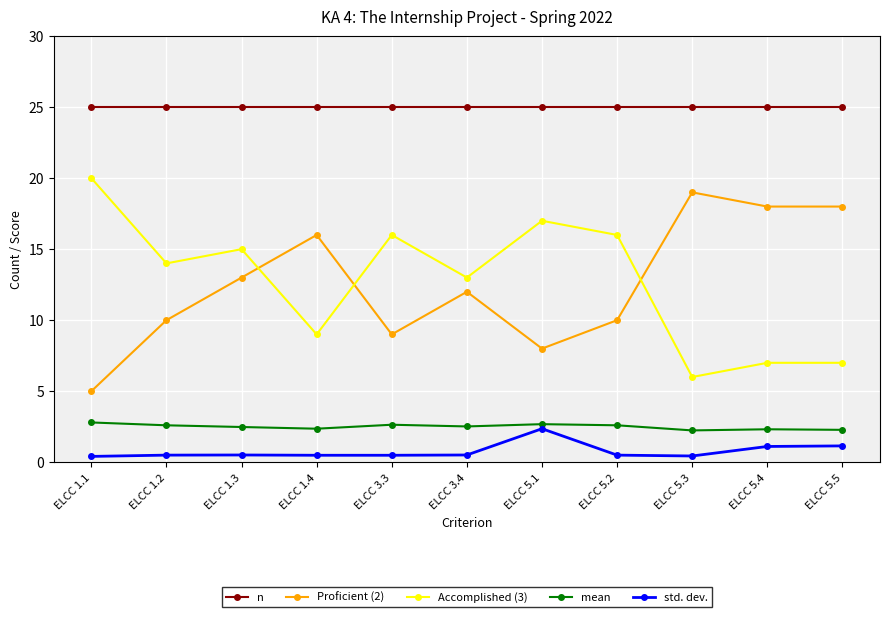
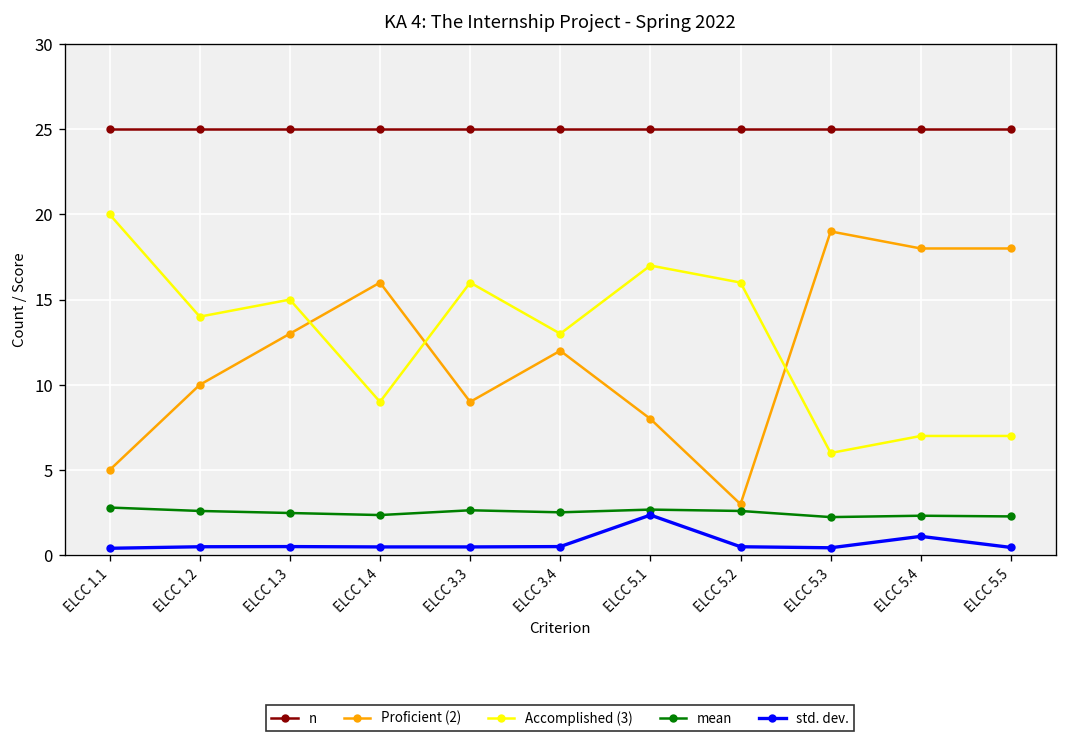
Proficient (2), ELCC 5.2: 10 -> 3
std. dev., ELCC 5.5: 1.2 -> 0.5
